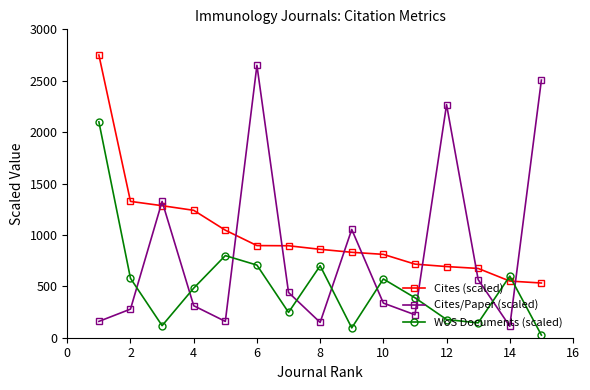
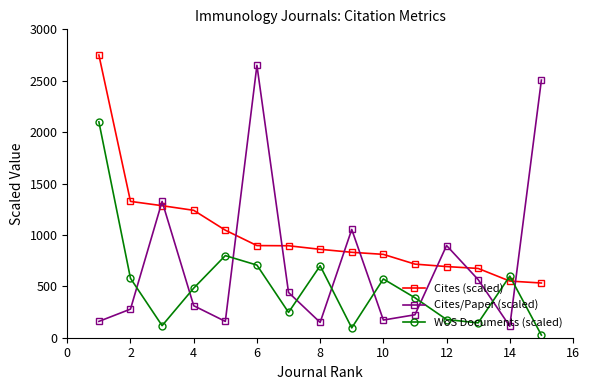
Cites/Paper (scaled), 10: 340 -> 170
Cites/Paper (scaled), 12: 2270 -> 900
